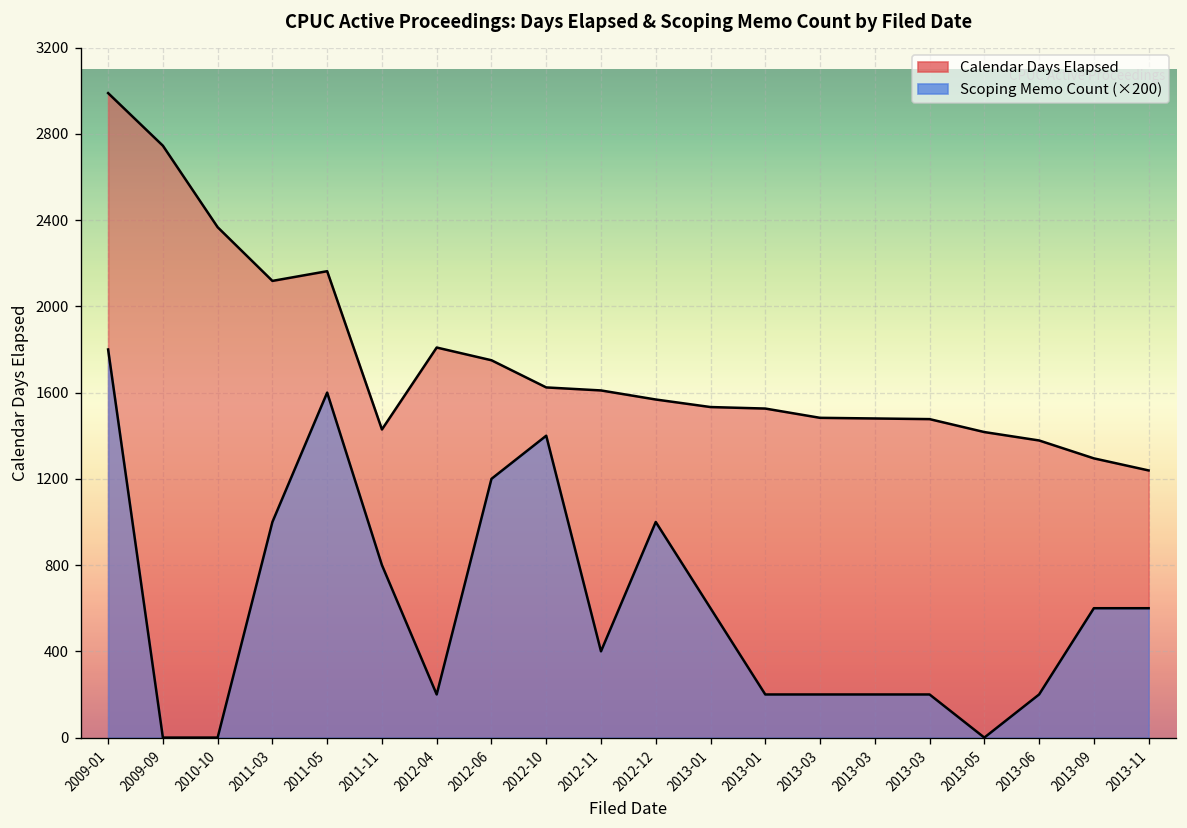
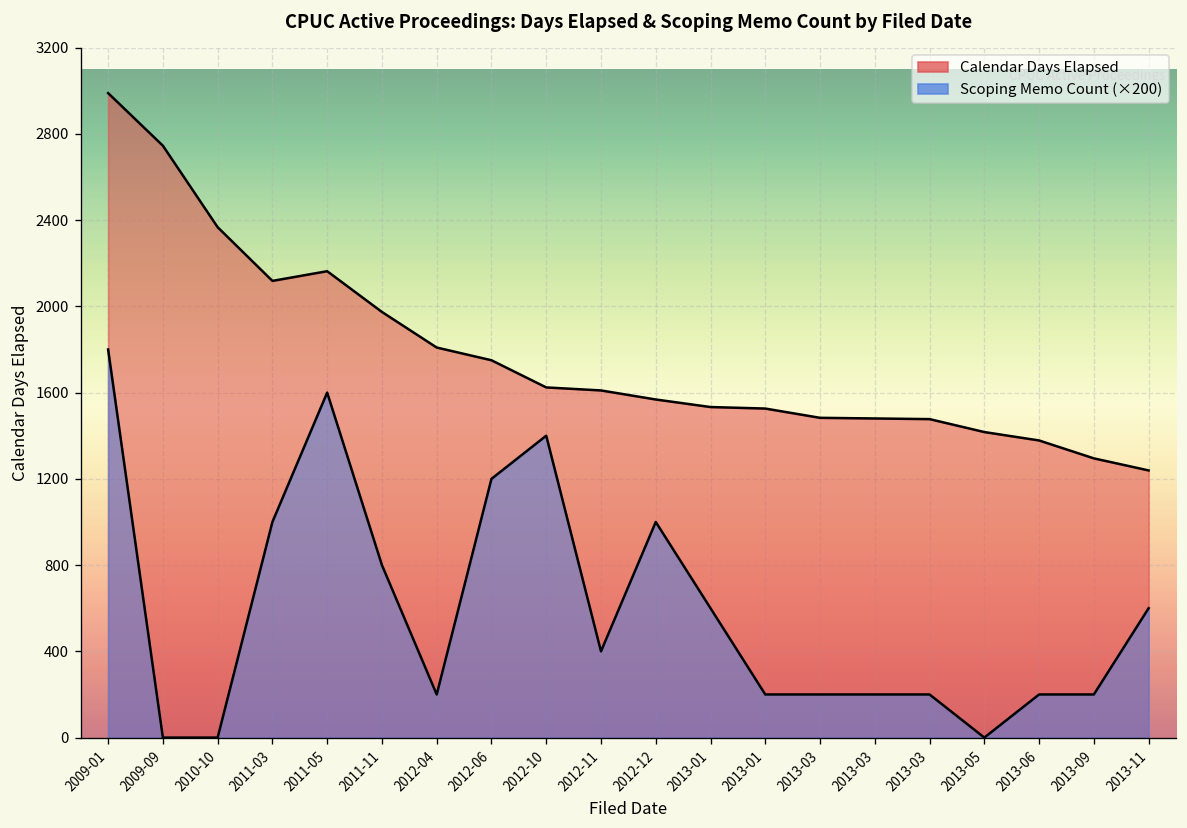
Calendar Days Elapsed, 2011-11: 1430 -> 1970
Scoping Memo Count (×200), 2013-09: 600 -> 200
